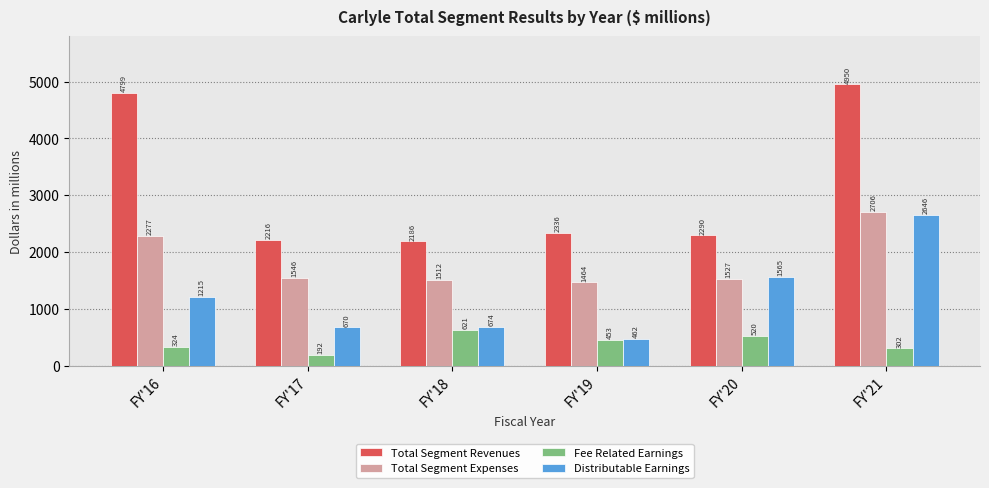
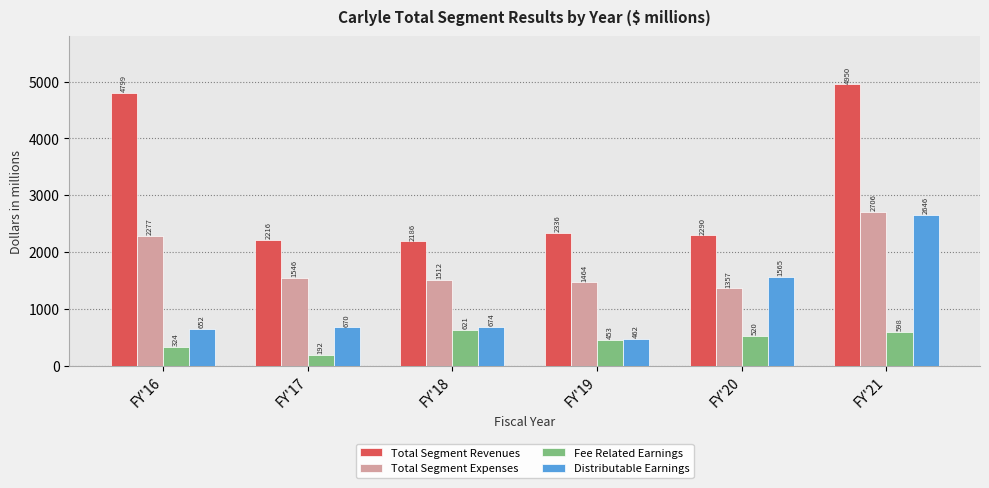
Distributable Earnings, FY'16: 1215 -> 652
Total Segment Expenses, FY'20: 1527 -> 1357
Fee Related Earnings, FY'21: 302 -> 598
